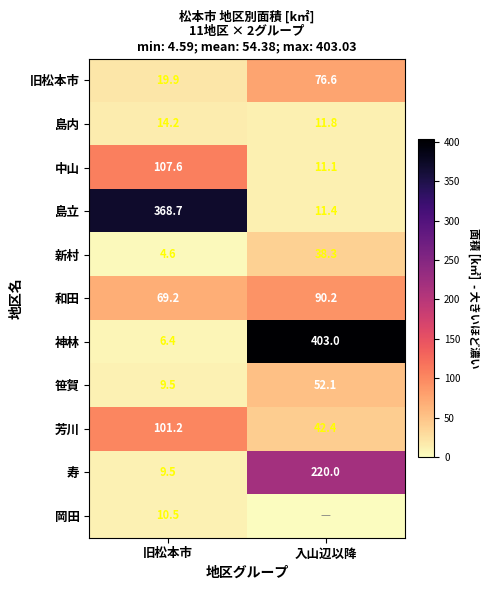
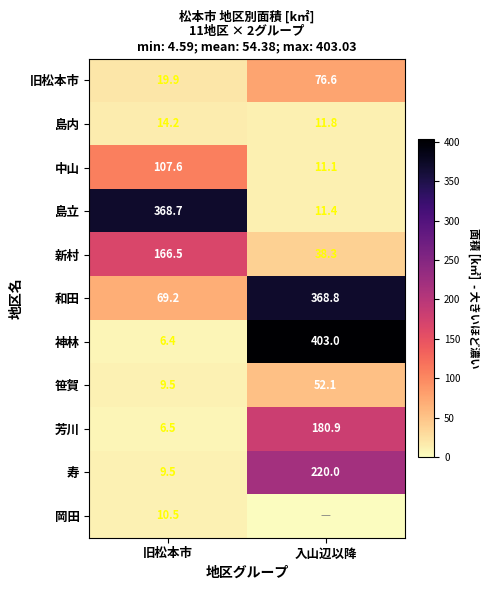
新村, 旧松本市: 4.6 -> 166.5
和田, 入山辺以降: 90.2 -> 368.8
芳川, 旧松本市: 101.2 -> 6.5
芳川, 入山辺以降: 42.4 -> 180.9
